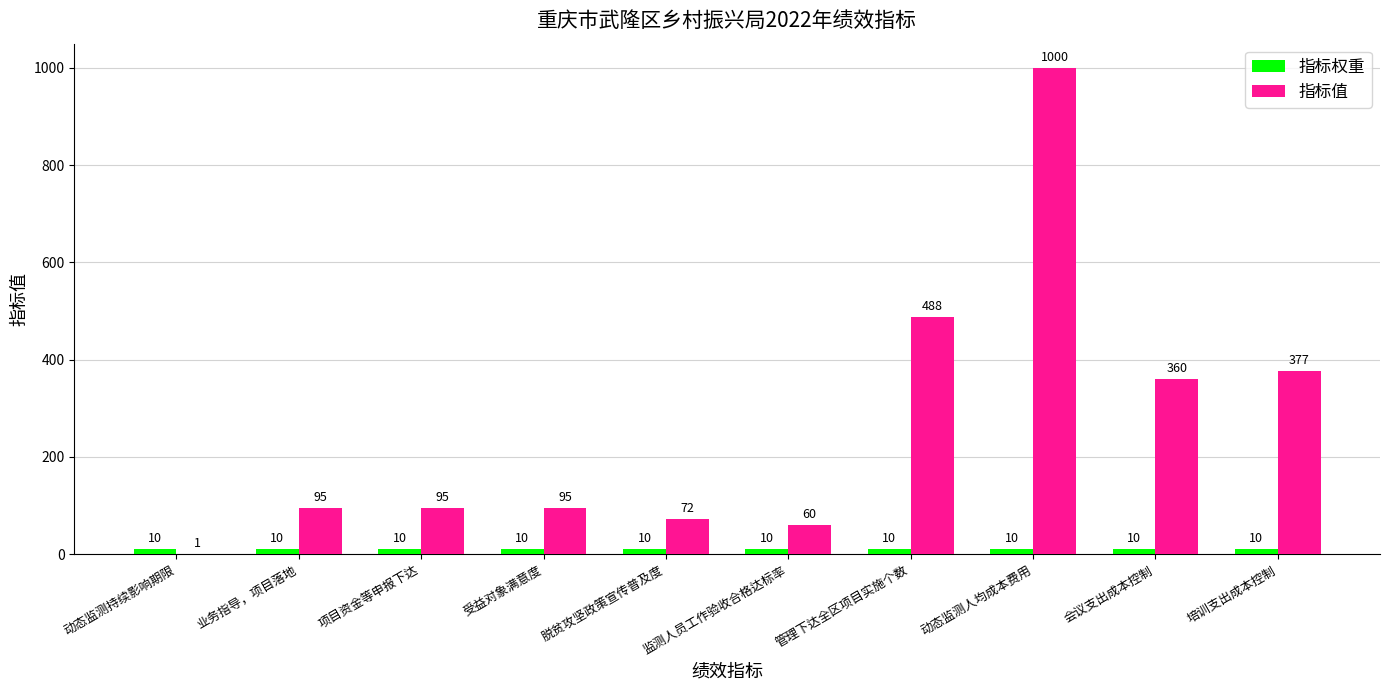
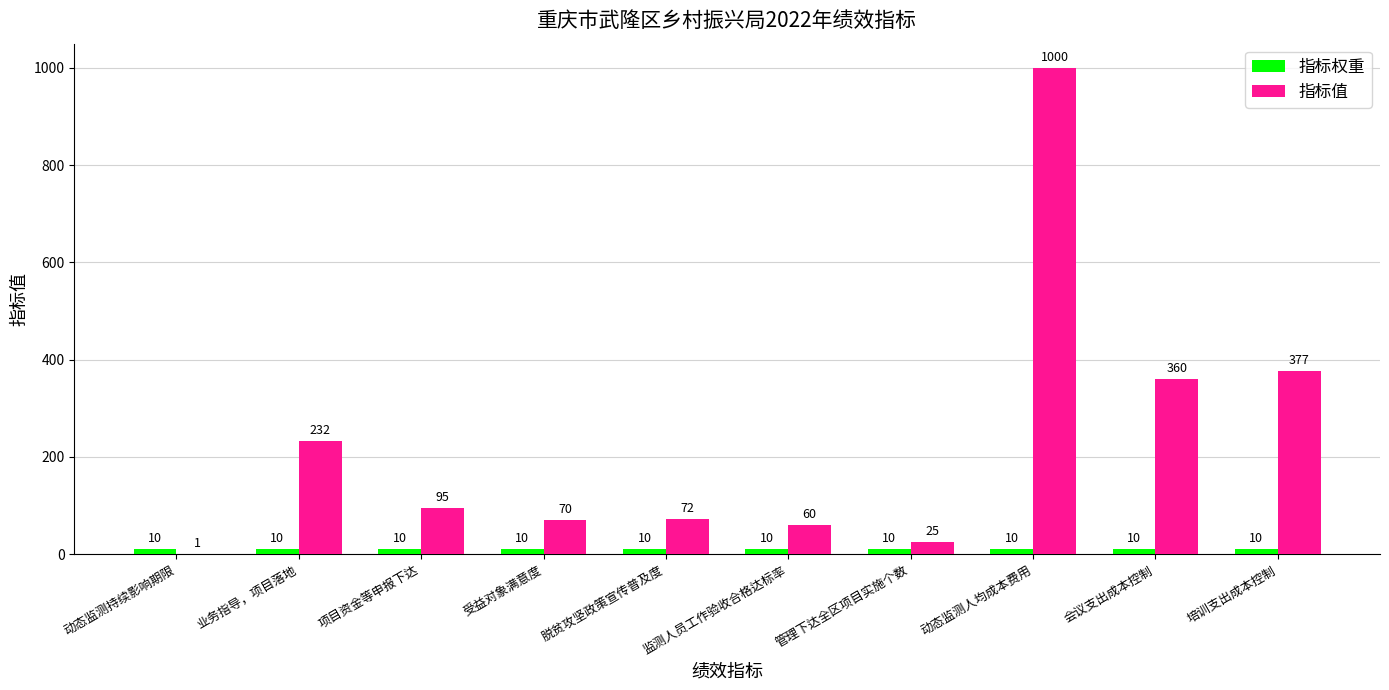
指标值, 业务指导，项目落地: 95 -> 232
指标值, 受益对象满意度: 95 -> 70
指标值, 管理下达全区项目实施个数: 488 -> 25
